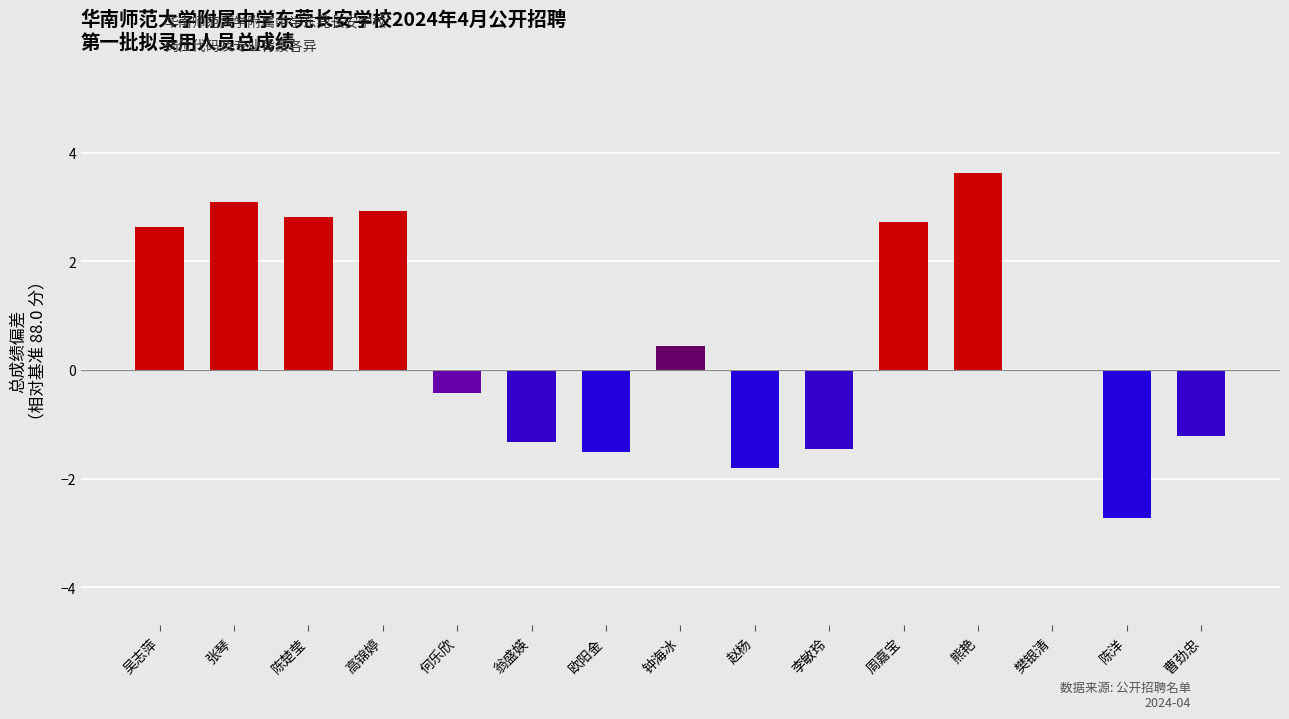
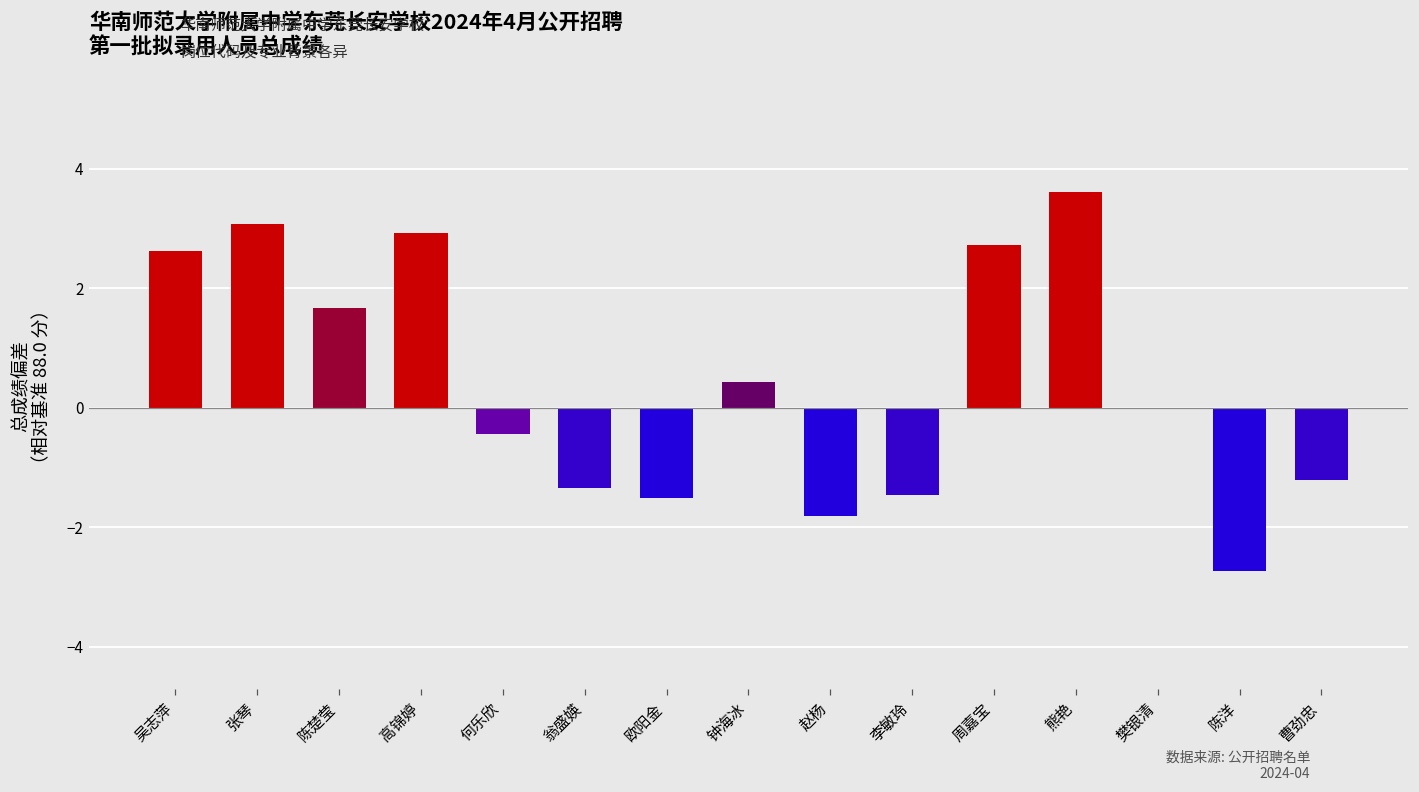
陈楚莹: 2.8 -> 1.7
